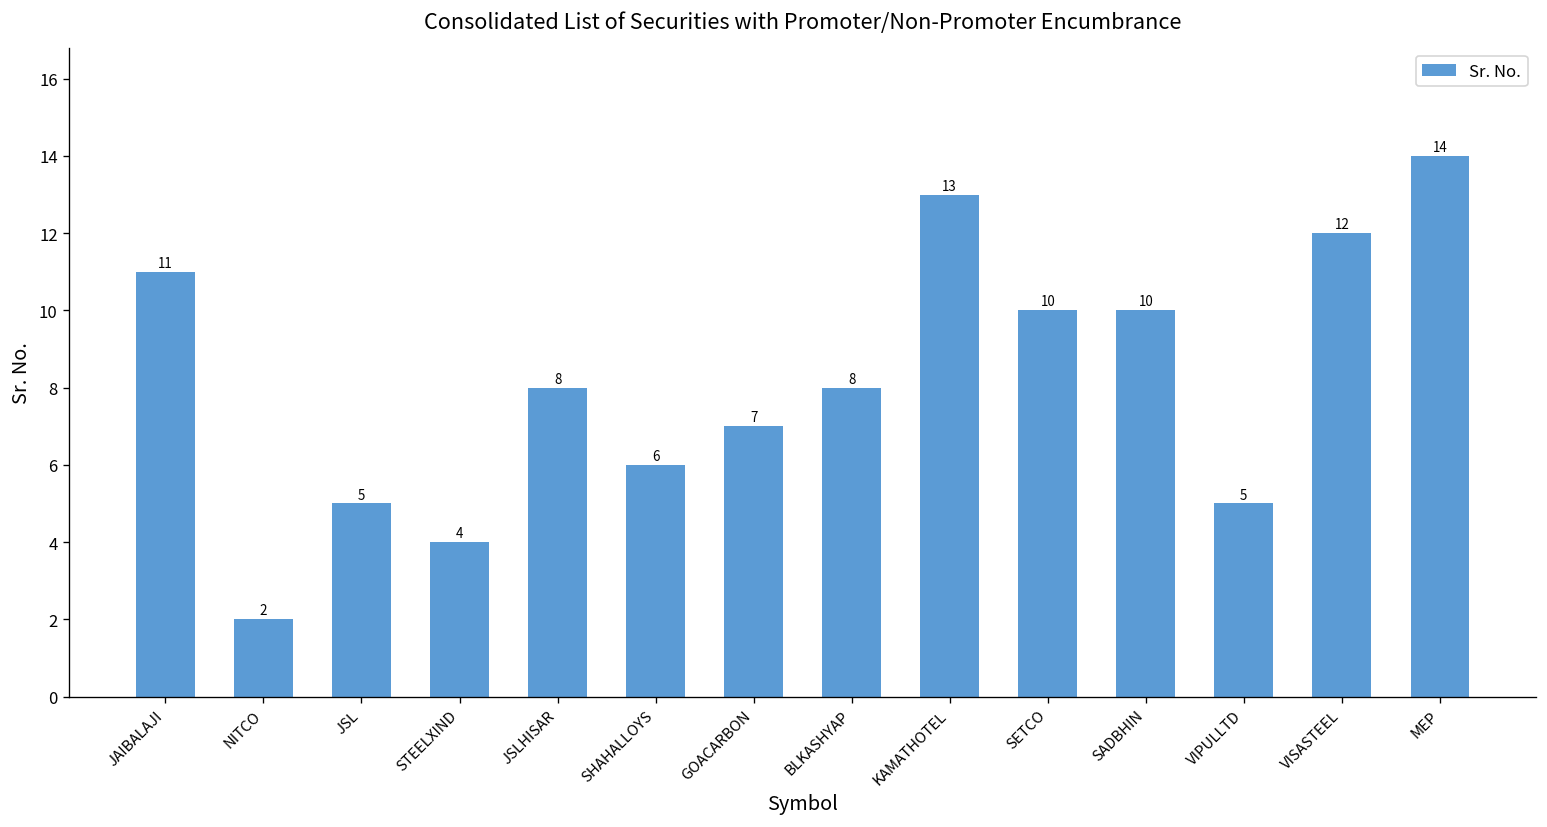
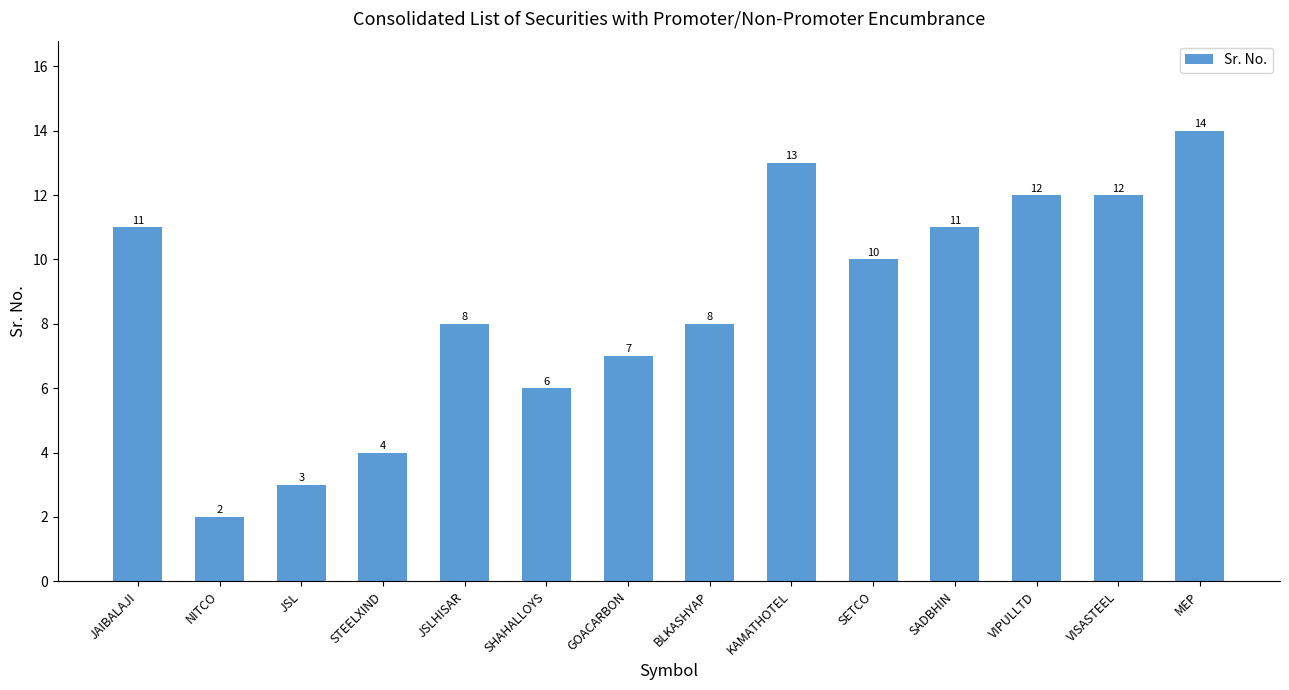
JSL: 5 -> 3
SADBHIN: 10 -> 11
VIPULLTD: 5 -> 12
